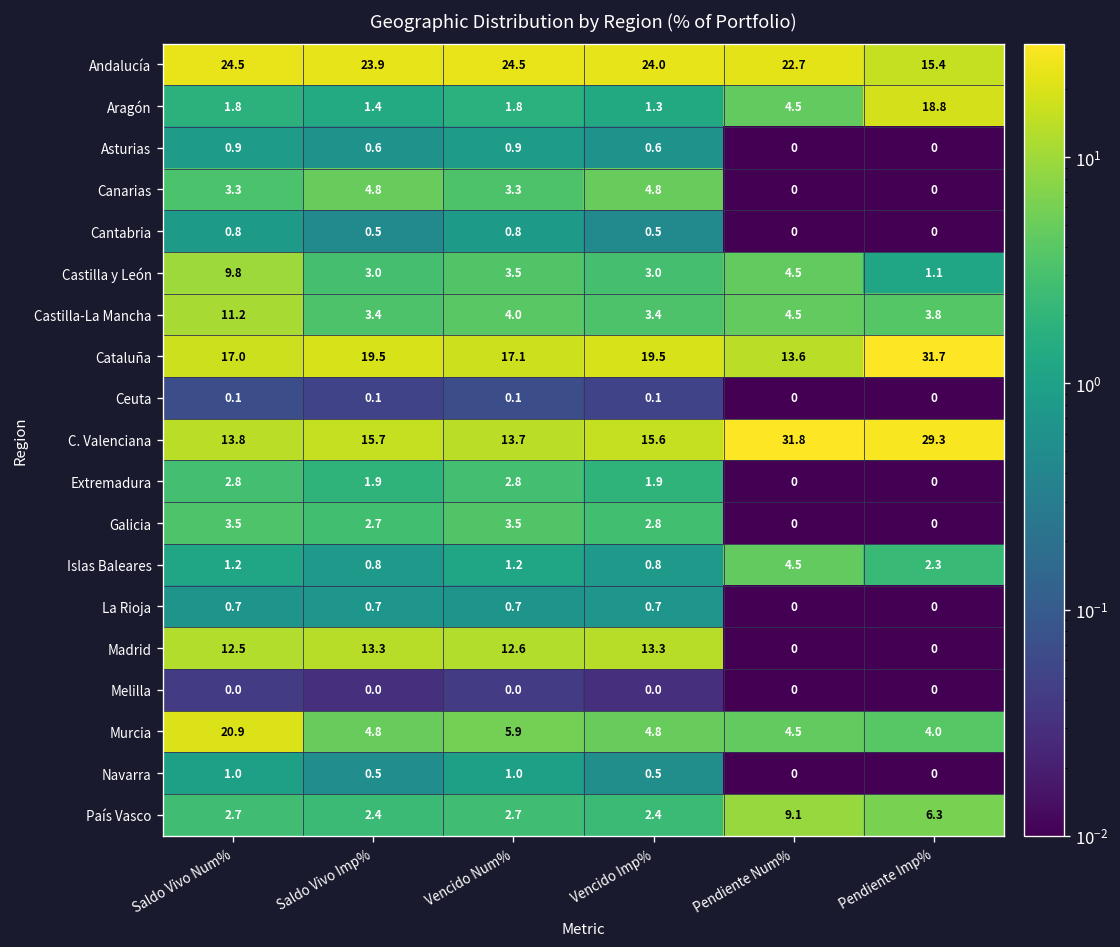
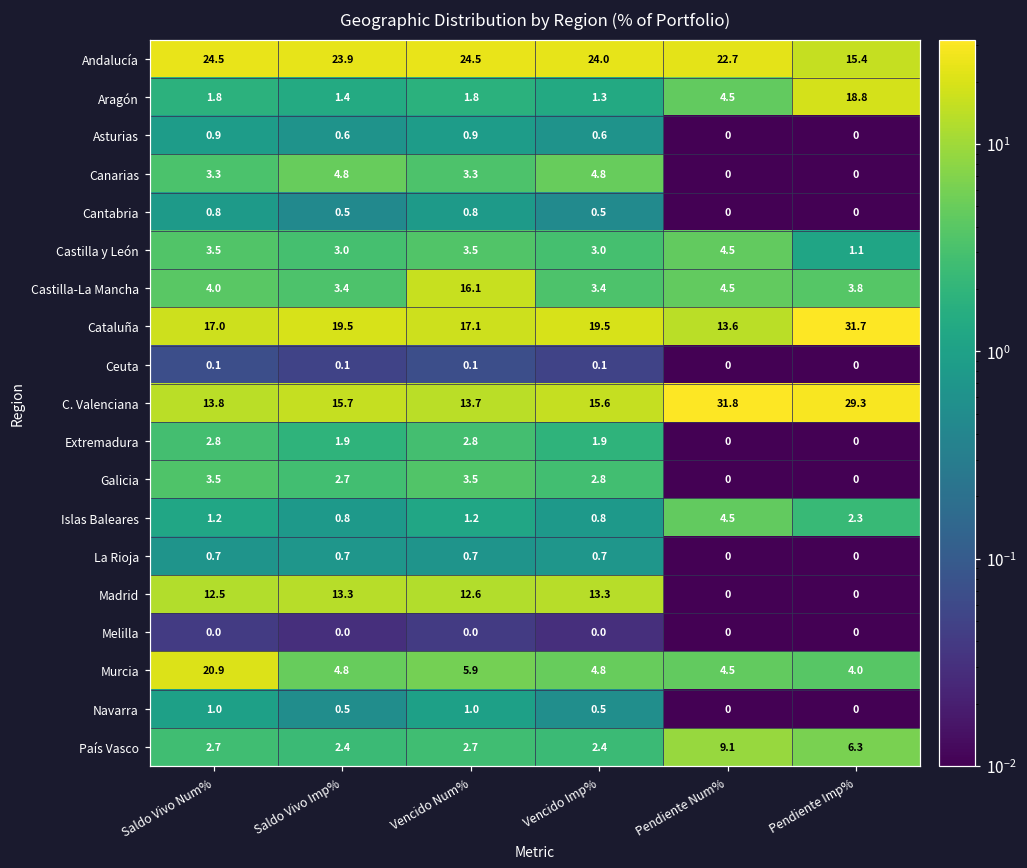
Castilla y León, Saldo Vivo Num%: 9.8 -> 3.5
Castilla-La Mancha, Saldo Vivo Num%: 11.2 -> 4.0
Castilla-La Mancha, Vencido Num%: 4.0 -> 16.1
